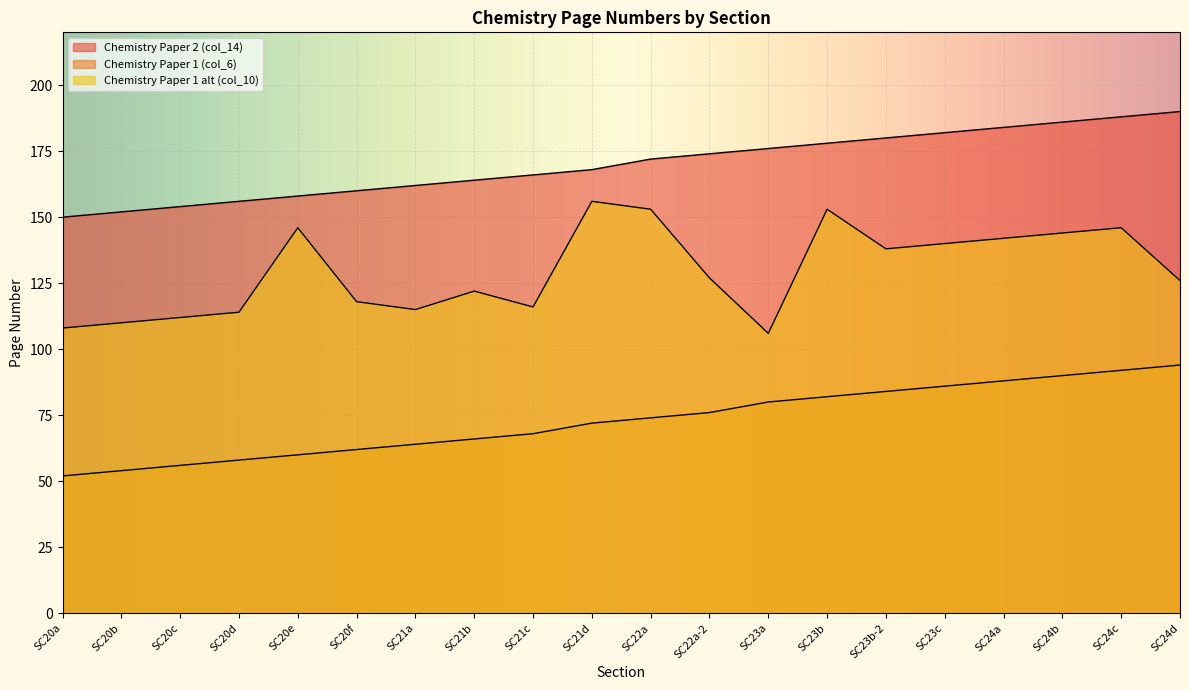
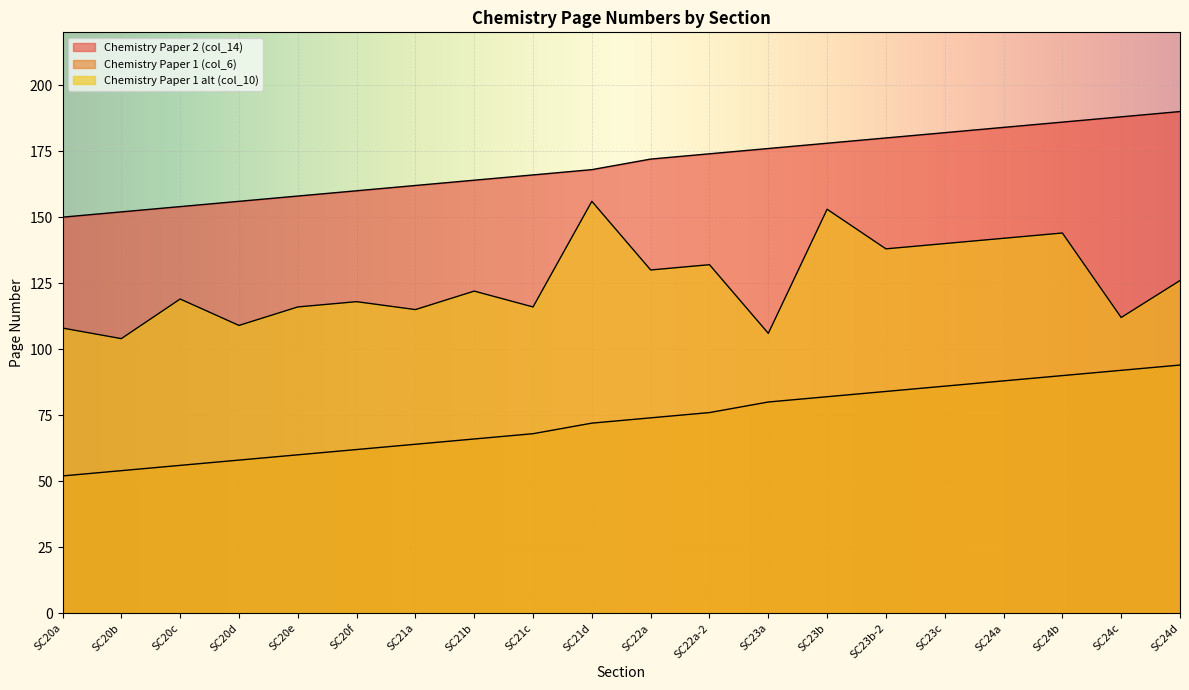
Chemistry Paper 1 alt (col_10), SC20b: 110 -> 104
Chemistry Paper 1 alt (col_10), SC20c: 112 -> 119
Chemistry Paper 1 alt (col_10), SC20d: 114 -> 109
Chemistry Paper 1 alt (col_10), SC20e: 146 -> 116
Chemistry Paper 1 alt (col_10), SC22a: 153 -> 130
Chemistry Paper 1 alt (col_10), SC22a-2: 127 -> 132
Chemistry Paper 1 alt (col_10), SC24c: 146 -> 112
